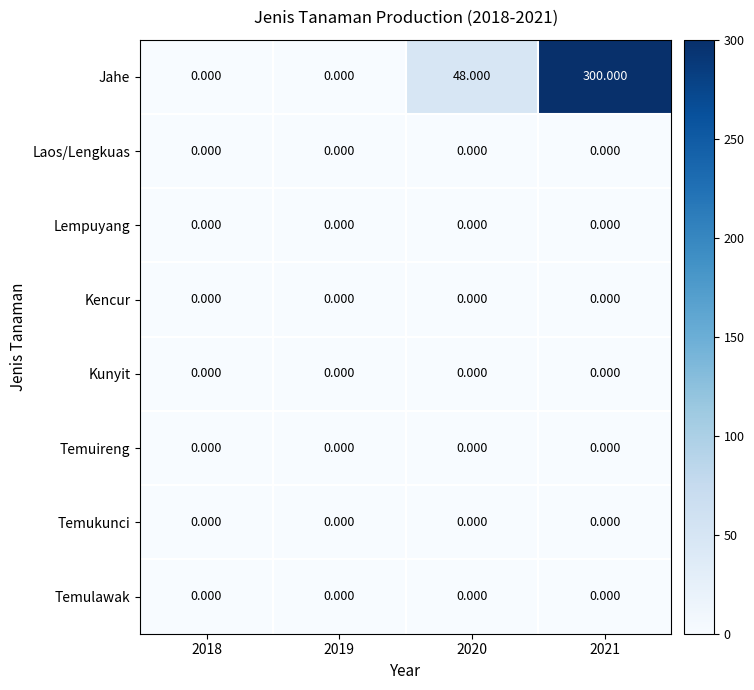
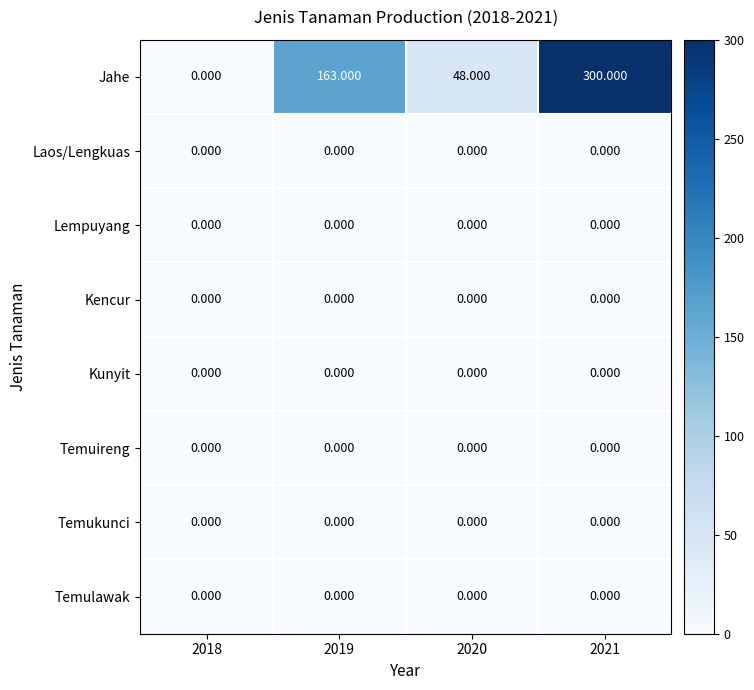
Jahe, 2019: 0.000 -> 163.000
